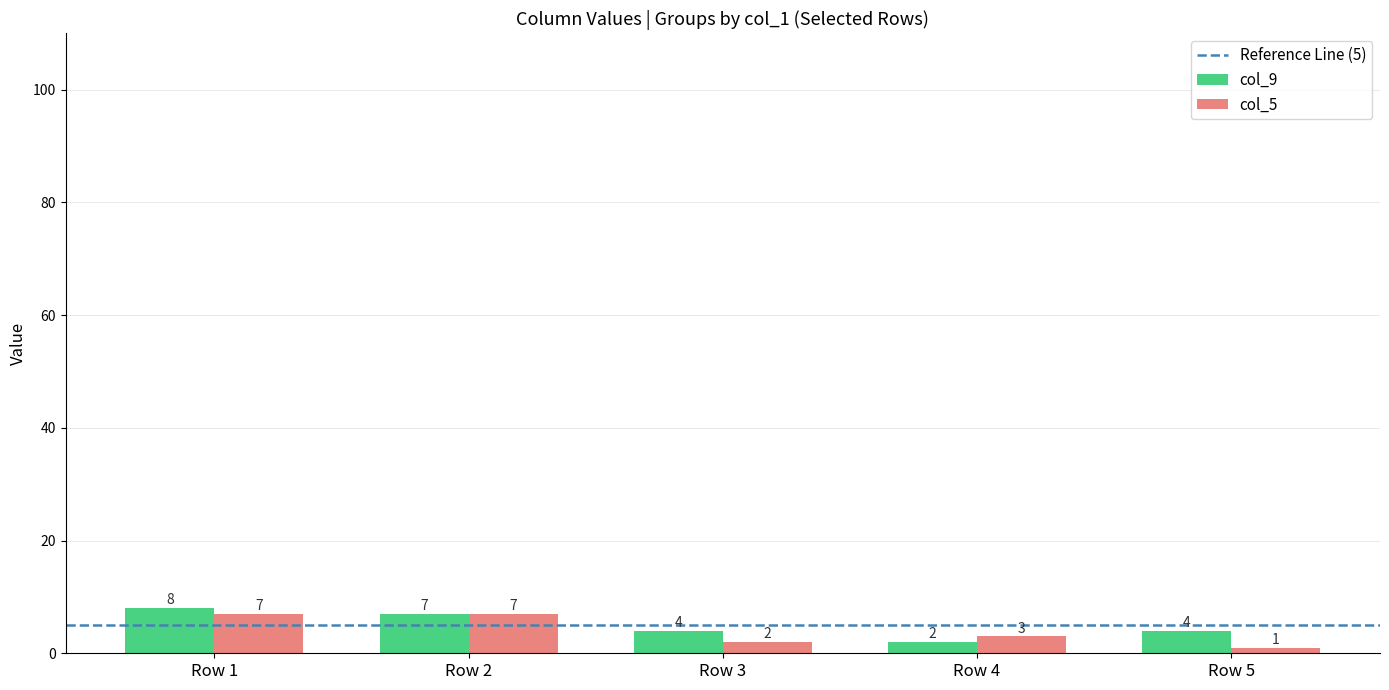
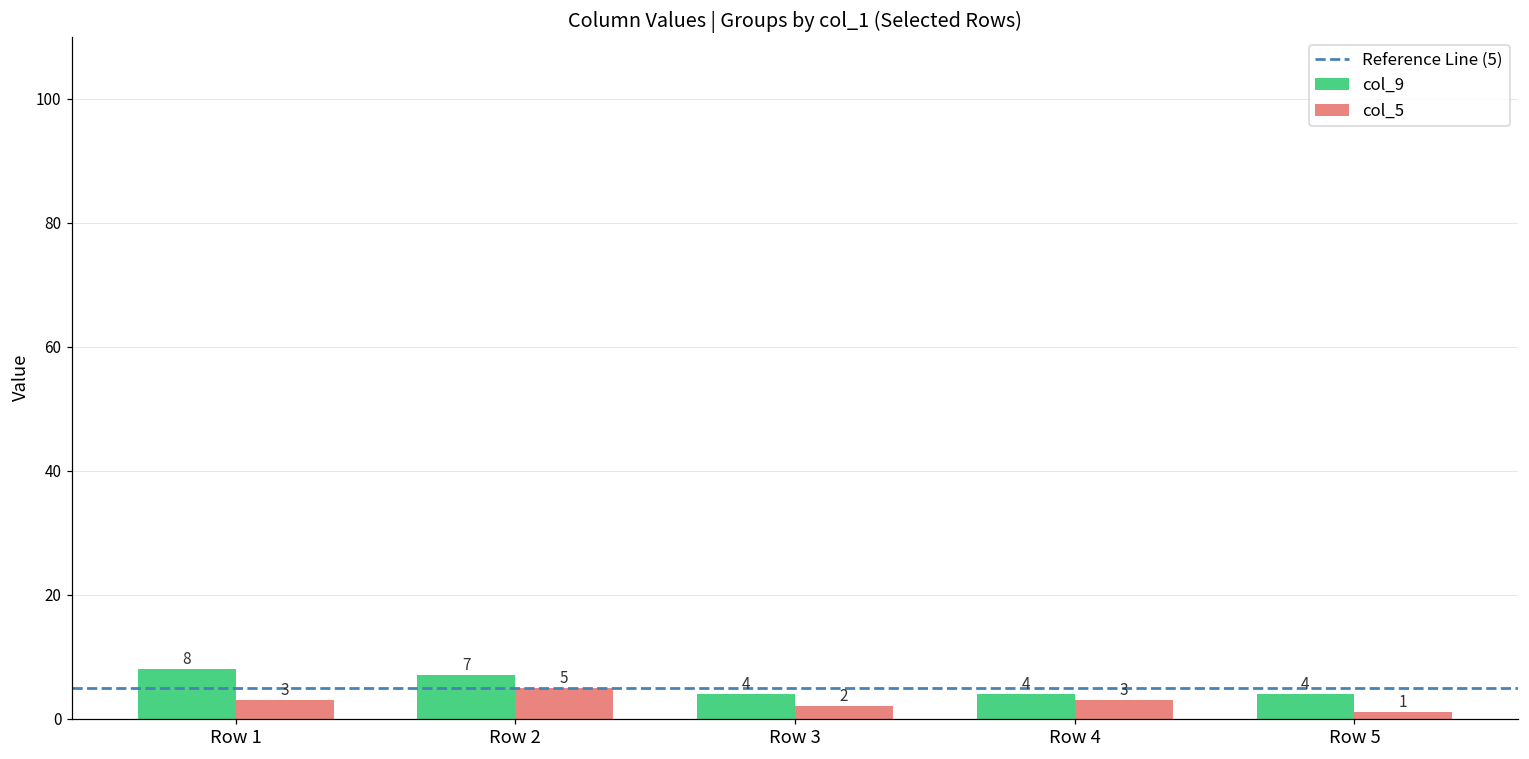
col_5, Row 1: 7 -> 3
col_5, Row 2: 7 -> 5
col_9, Row 4: 2 -> 4
